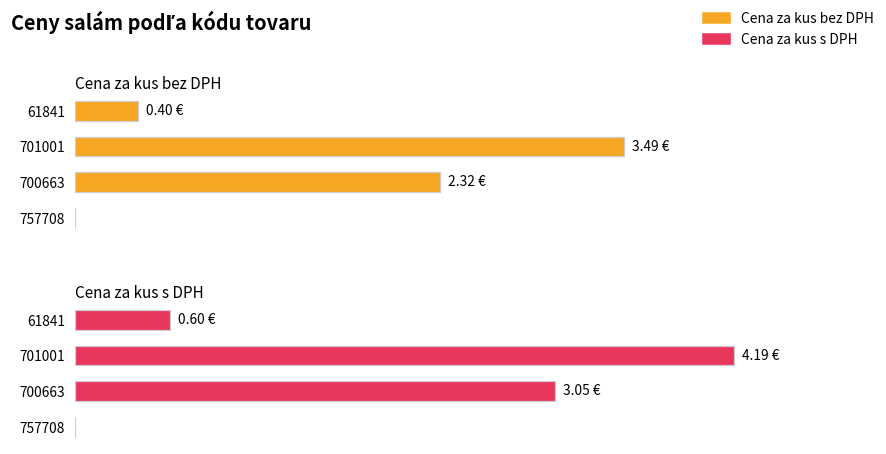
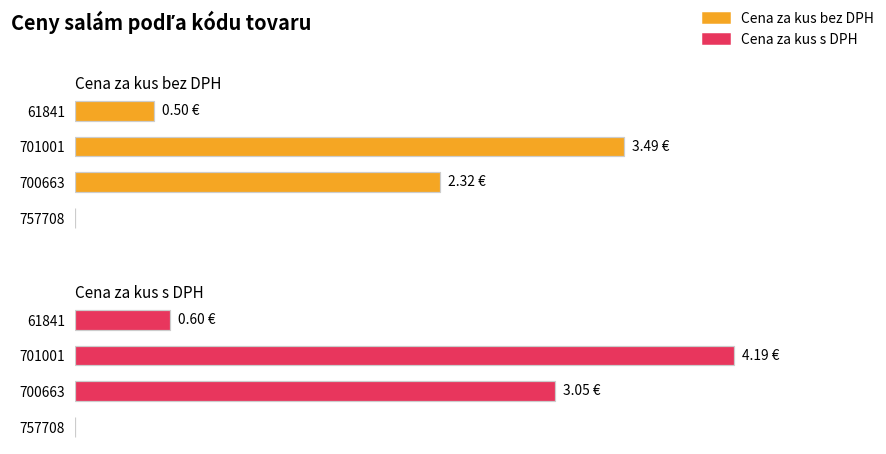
Cena za kus bez DPH, 61841: 0.40 -> 0.50
